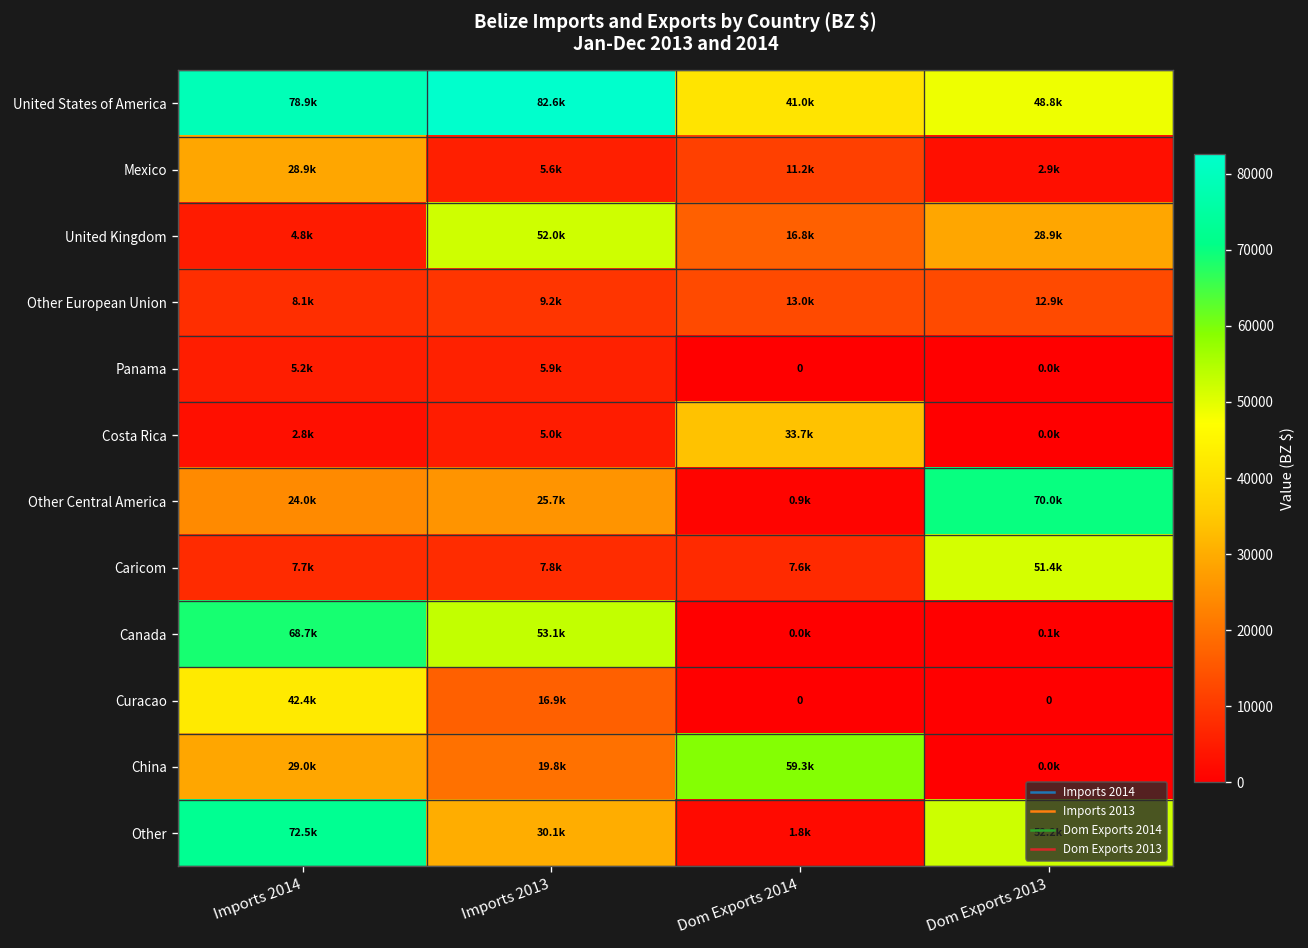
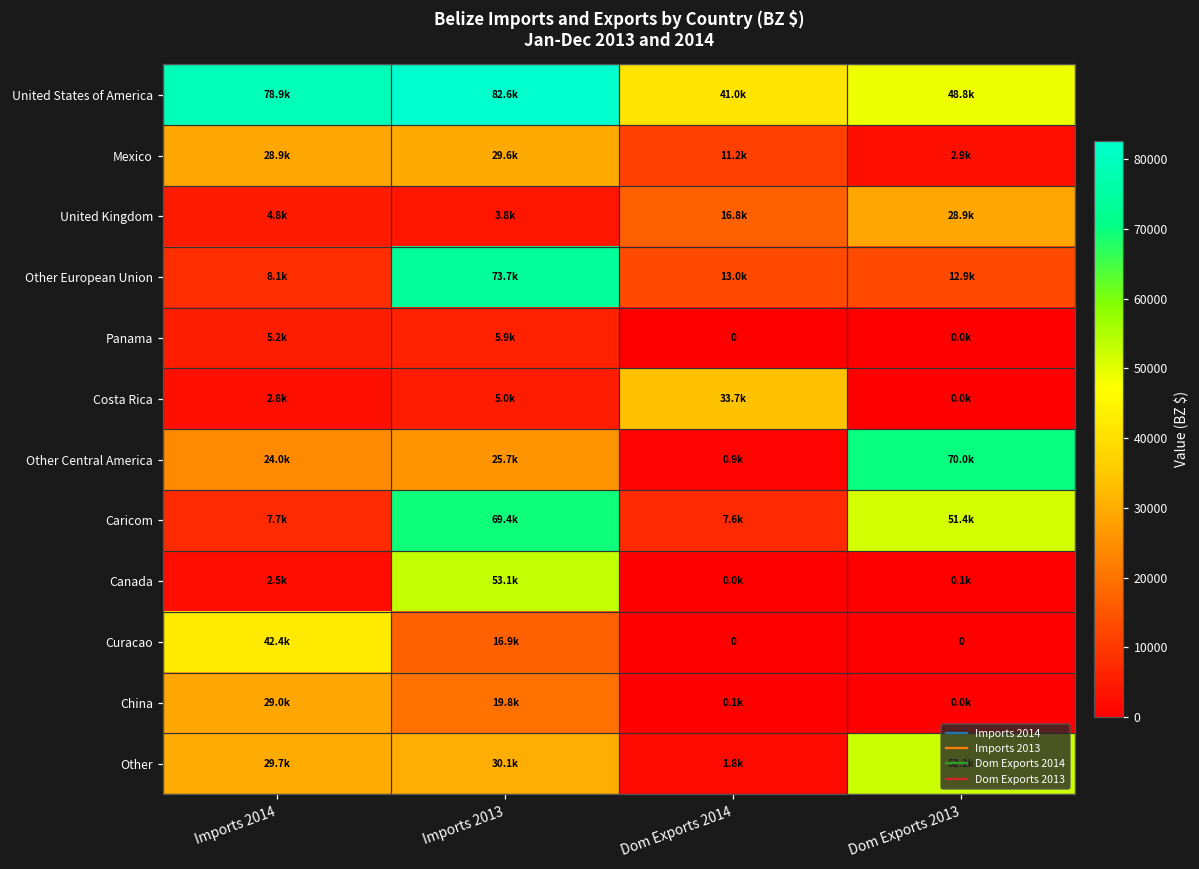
Mexico, Imports 2013: 5.6k -> 29.6k
United Kingdom, Imports 2013: 52.0k -> 3.8k
Other European Union, Imports 2013: 9.2k -> 73.7k
Caricom, Imports 2013: 7.8k -> 69.4k
Canada, Imports 2014: 68.7k -> 2.5k
China, Dom Exports 2014: 59.3k -> 0.1k
Other, Imports 2014: 72.5k -> 29.7k
